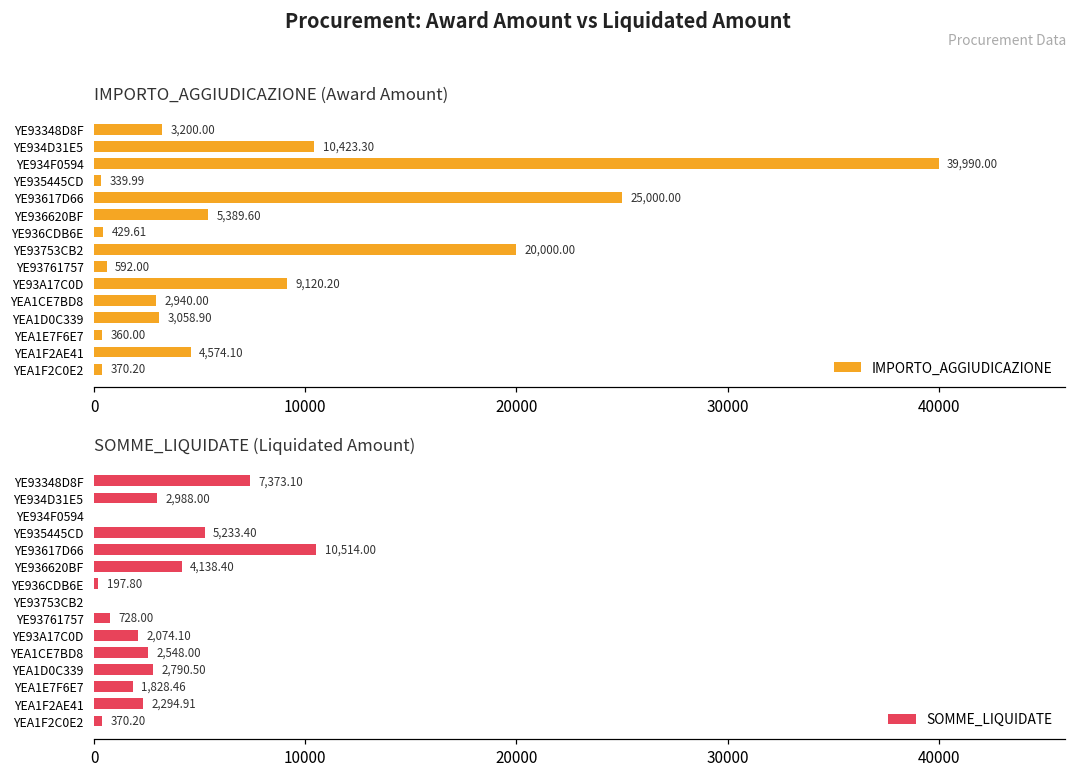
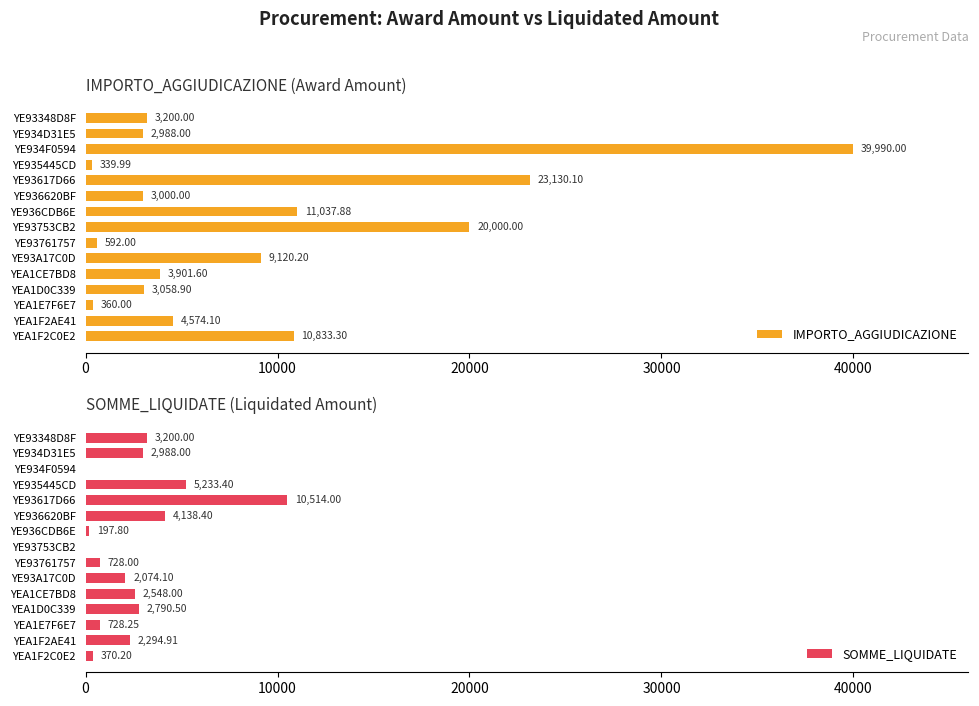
IMPORTO_AGGIUDICAZIONE (Award Amount), YE934D31E5: 10,423.30 -> 2,988.00
IMPORTO_AGGIUDICAZIONE (Award Amount), YE93617D66: 25,000.00 -> 23,130.10
IMPORTO_AGGIUDICAZIONE (Award Amount), YE936620BF: 5,389.60 -> 3,000.00
IMPORTO_AGGIUDICAZIONE (Award Amount), YE936CDB6E: 429.61 -> 11,037.88
IMPORTO_AGGIUDICAZIONE (Award Amount), YEA1CE7BD8: 2,940.00 -> 3,901.60
IMPORTO_AGGIUDICAZIONE (Award Amount), YEA1F2C0E2: 370.20 -> 10,833.30
SOMME_LIQUIDATE (Liquidated Amount), YE93348D8F: 7,373.10 -> 3,200.00
SOMME_LIQUIDATE (Liquidated Amount), YEA1E7F6E7: 1,828.46 -> 728.25
